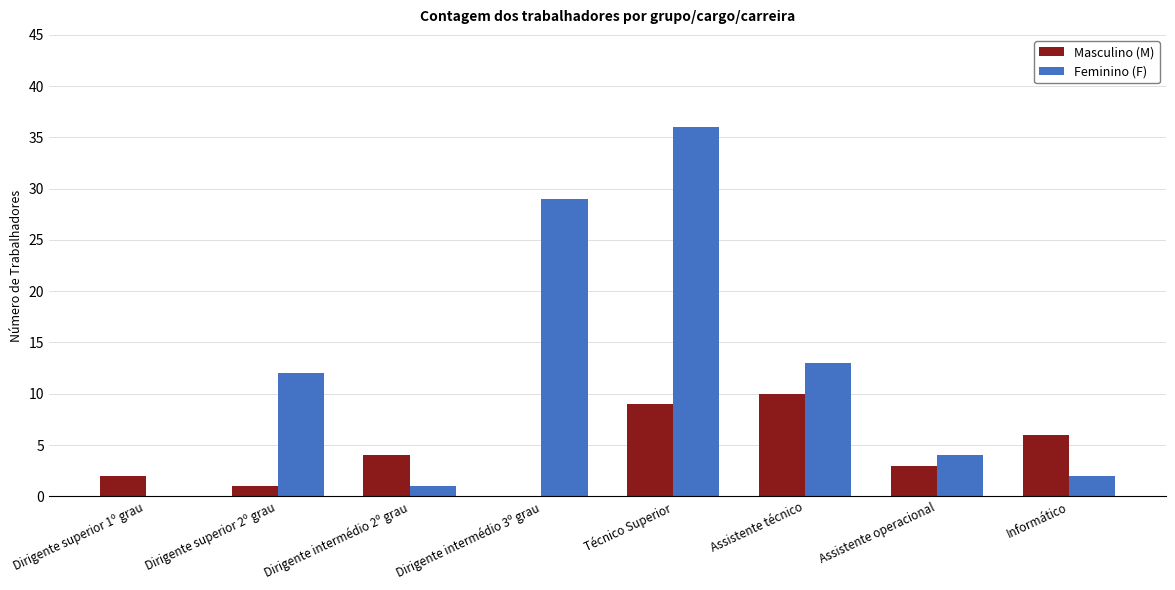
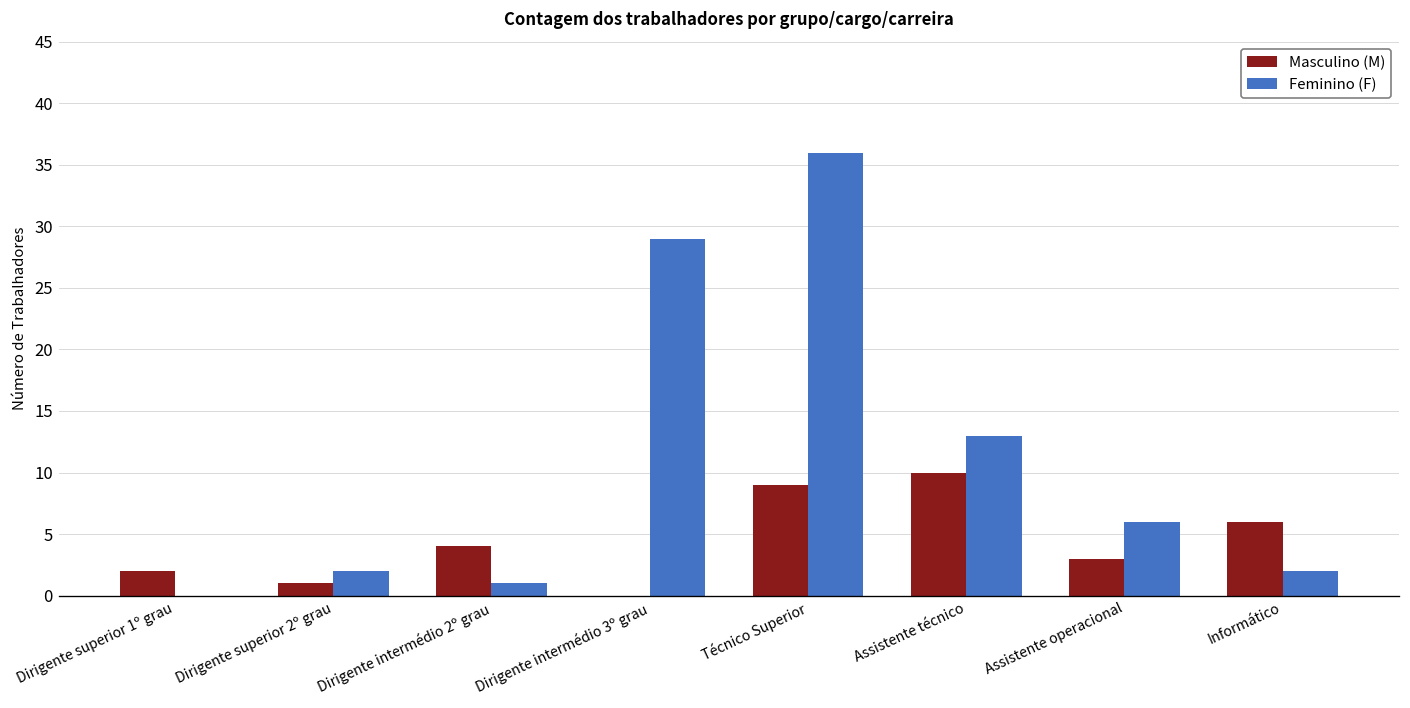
Feminino (F), Dirigente superior 2º grau: 12 -> 2
Feminino (F), Assistente operacional: 4 -> 6
